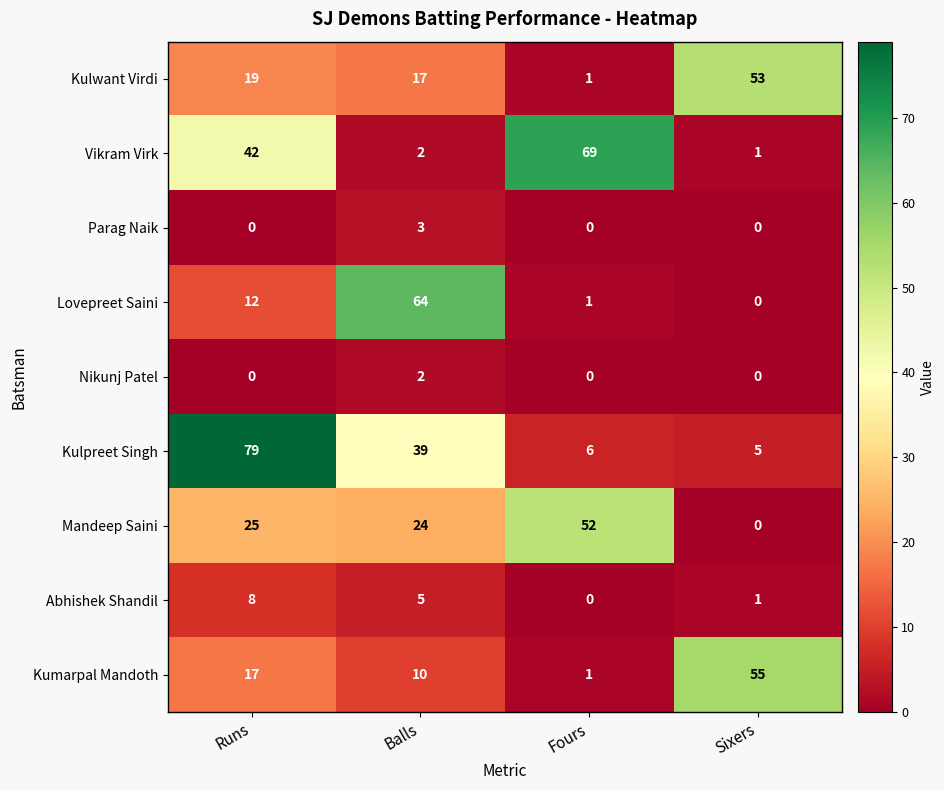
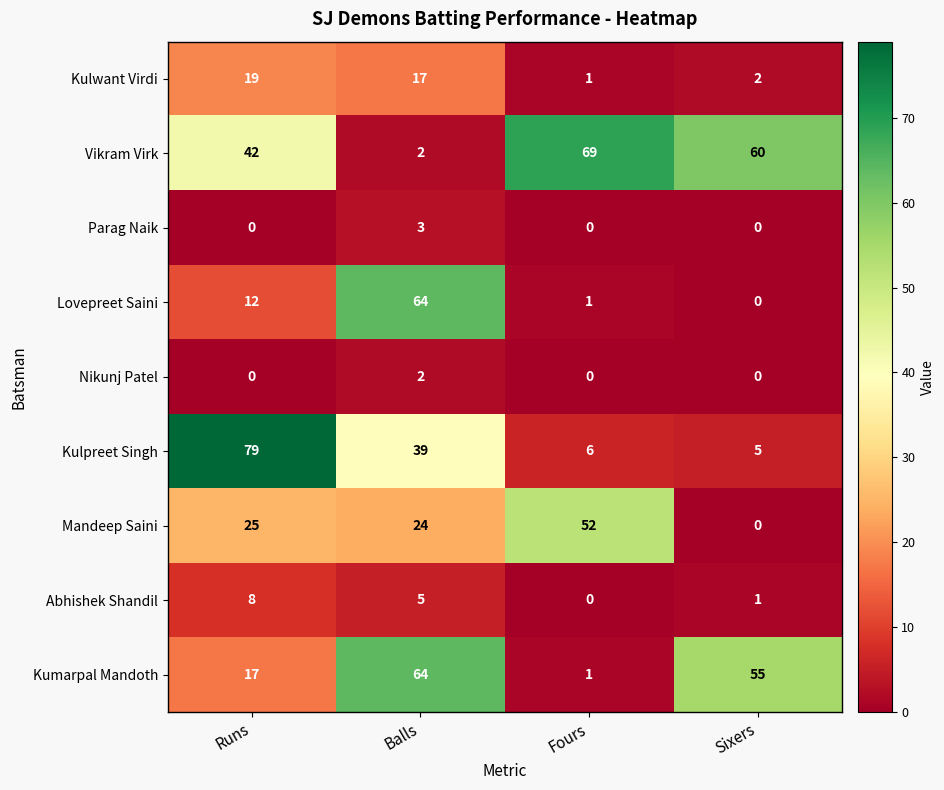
Kulwant Virdi, Sixers: 53 -> 2
Vikram Virk, Sixers: 1 -> 60
Kumarpal Mandoth, Balls: 10 -> 64
